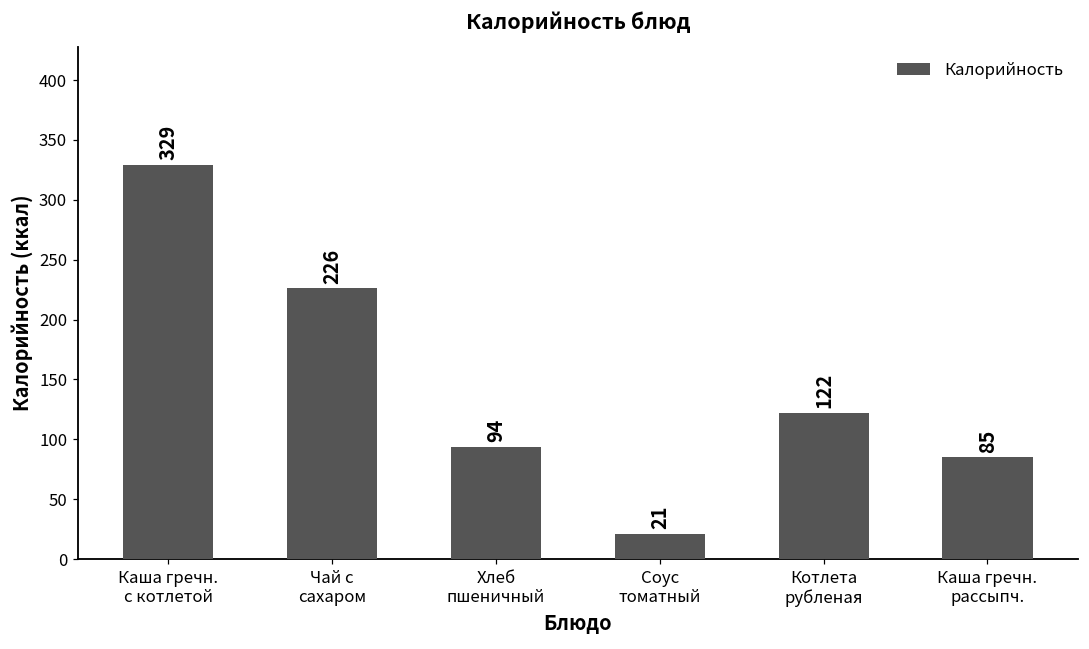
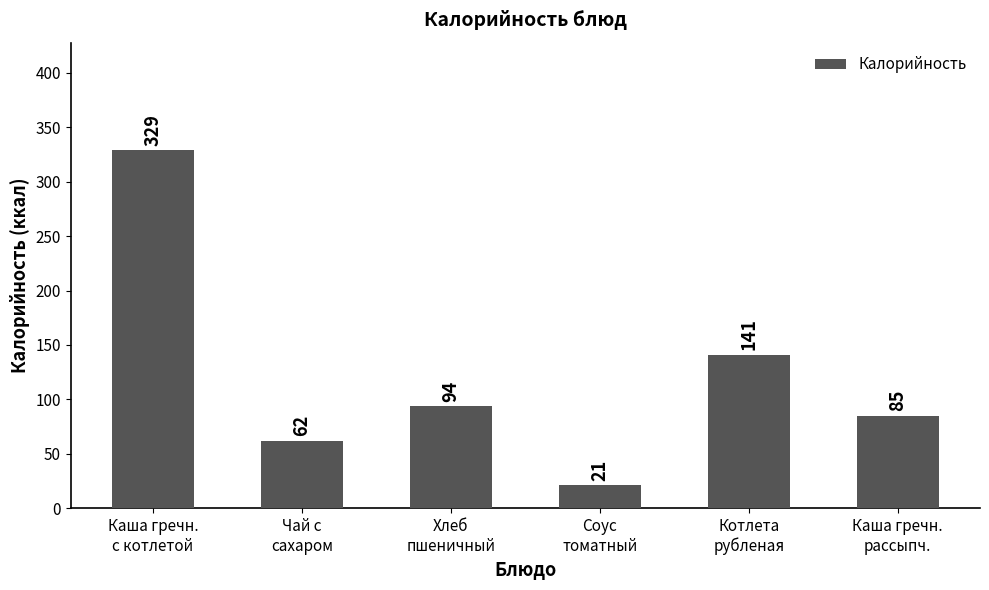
Чай с сахаром: 226 -> 62
Котлета рубленая: 122 -> 141
